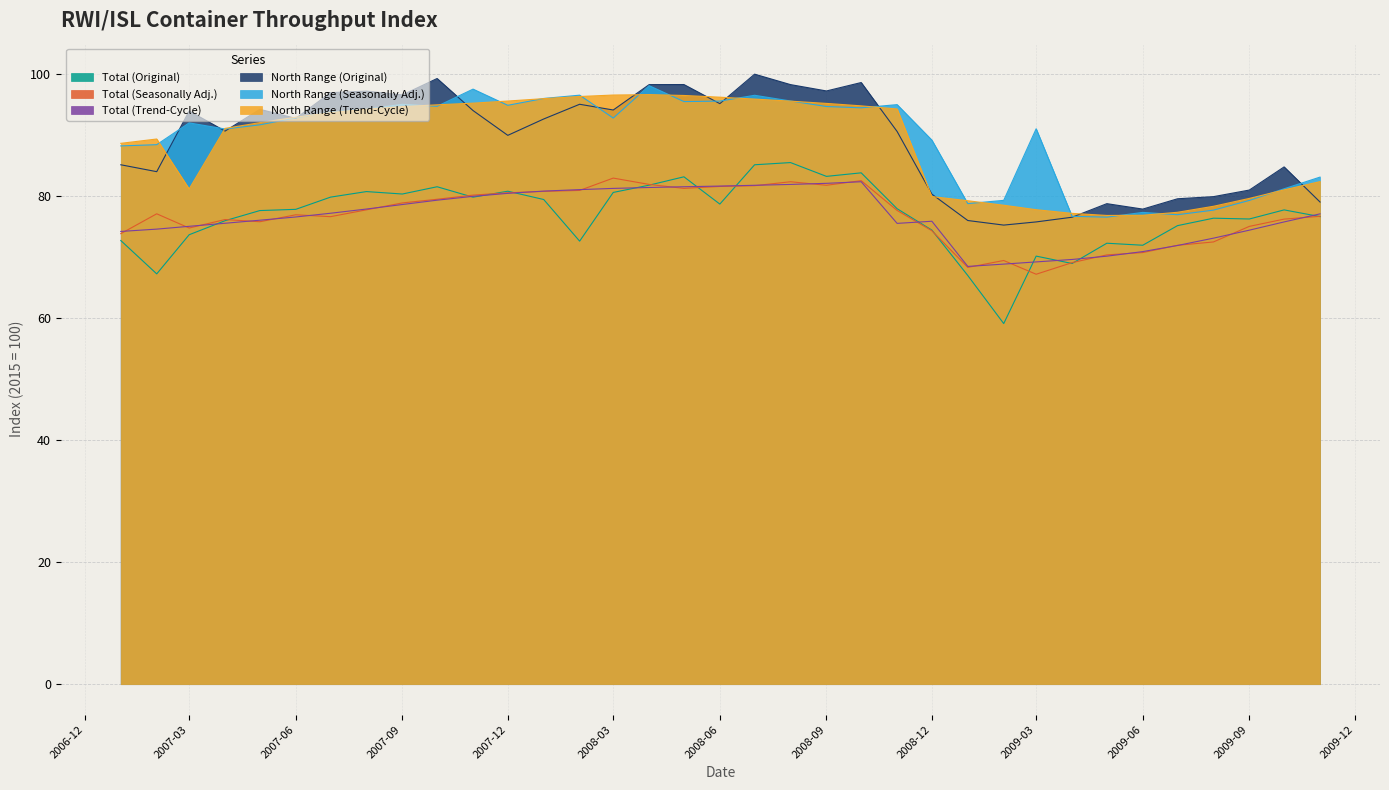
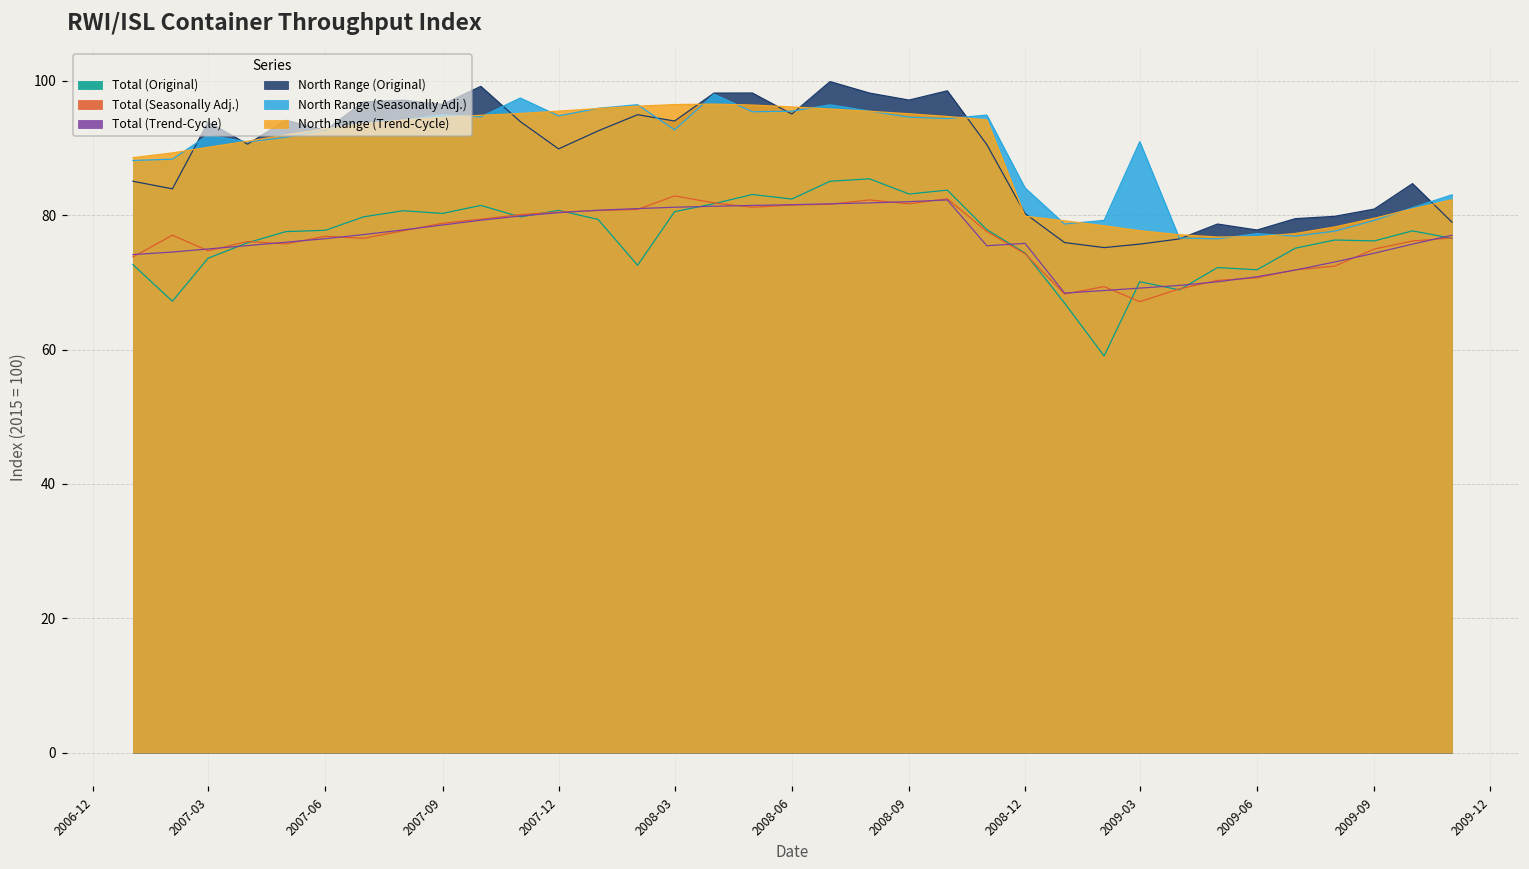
North Range (Trend-Cycle), 2007-03: 81 -> 90
Total (Original), 2008-06: 79 -> 82
North Range (Seasonally Adj.), 2008-12: 89 -> 84
